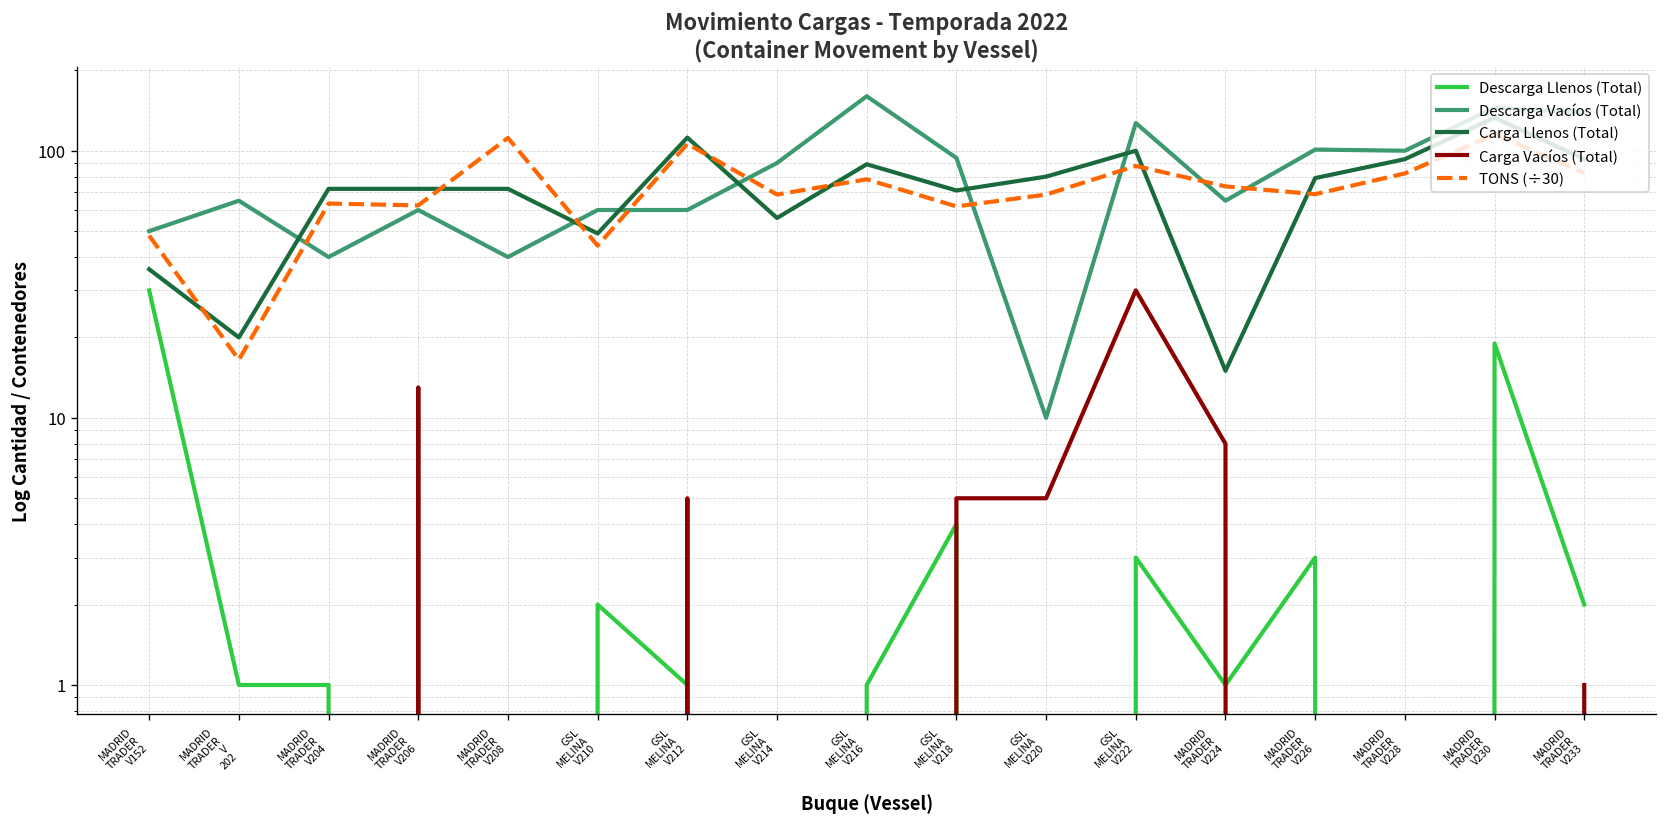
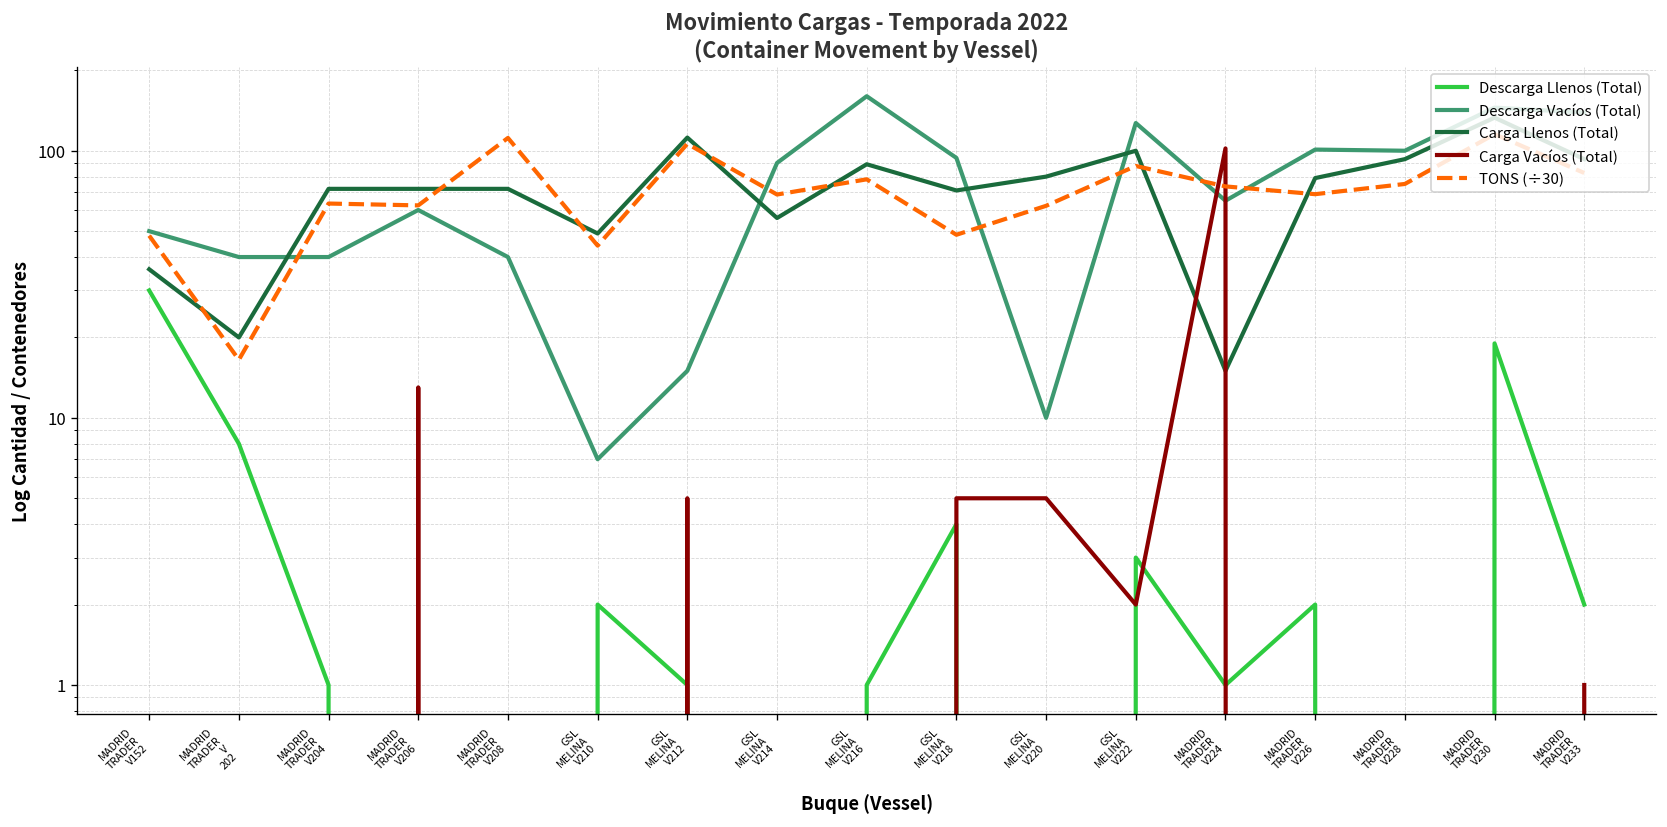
Descarga Llenos (Total), MADRID TRADER V 202: 1 -> 8
Descarga Vacíos (Total), MADRID TRADER V 202: 65 -> 40
Descarga Vacíos (Total), GSL MELINA V210: 60 -> 7
Descarga Vacíos (Total), GSL MELINA V212: 60 -> 15
TONS (÷30), GSL MELINA V218: 62 -> 48
TONS (÷30), GSL MELINA V220: 69 -> 62
Carga Vacíos (Total), GSL MELINA V222: 30 -> 2
Carga Vacíos (Total), MADRID TRADER V224: 8 -> 100
Descarga Llenos (Total), MADRID TRADER V226: 3 -> 2
TONS (÷30), MADRID TRADER V228: 82 -> 75
